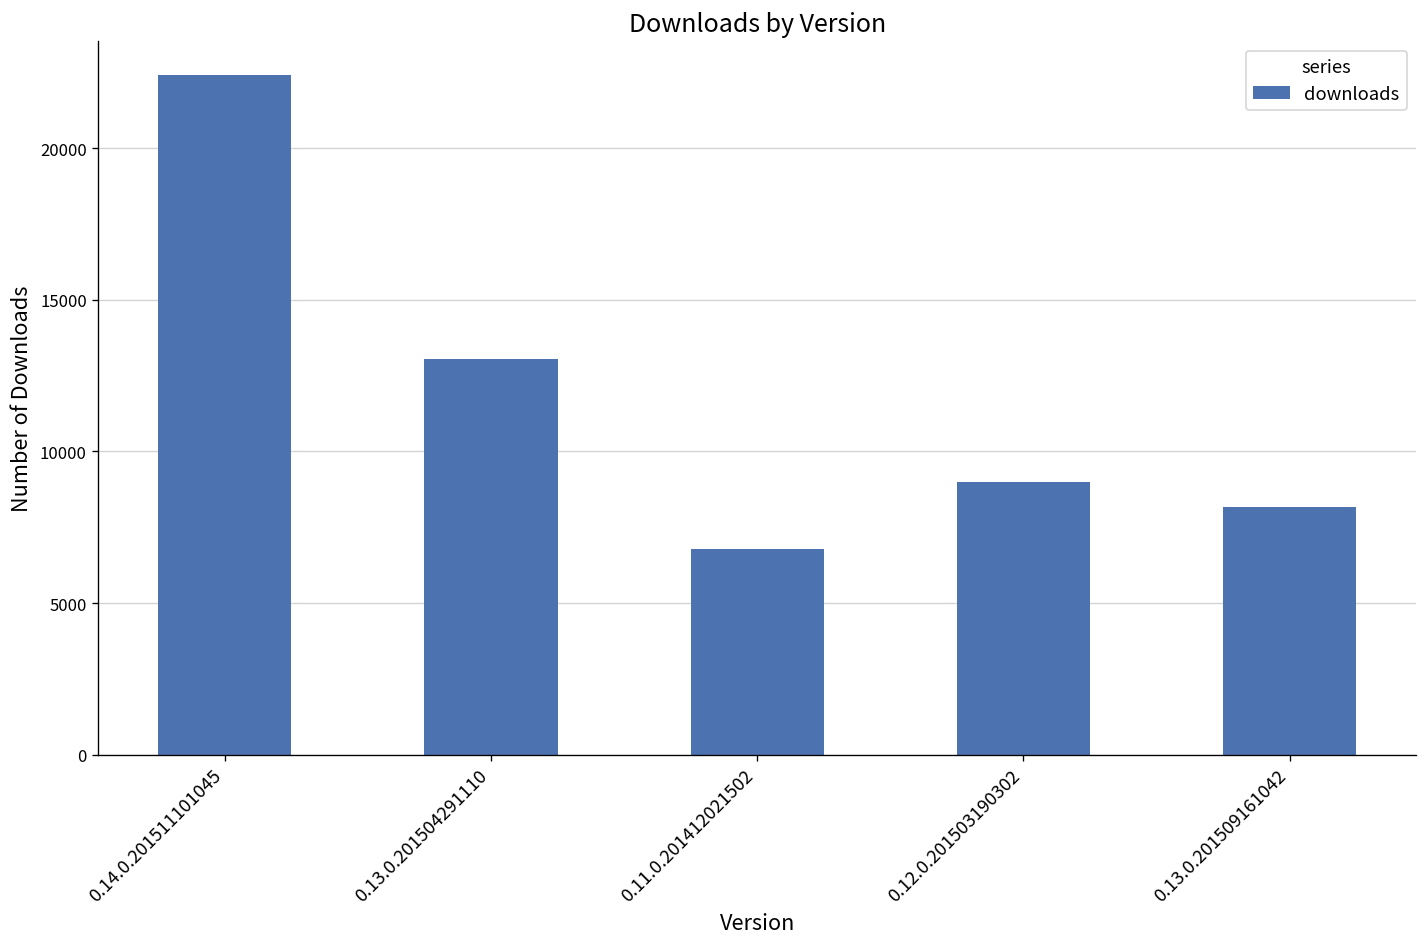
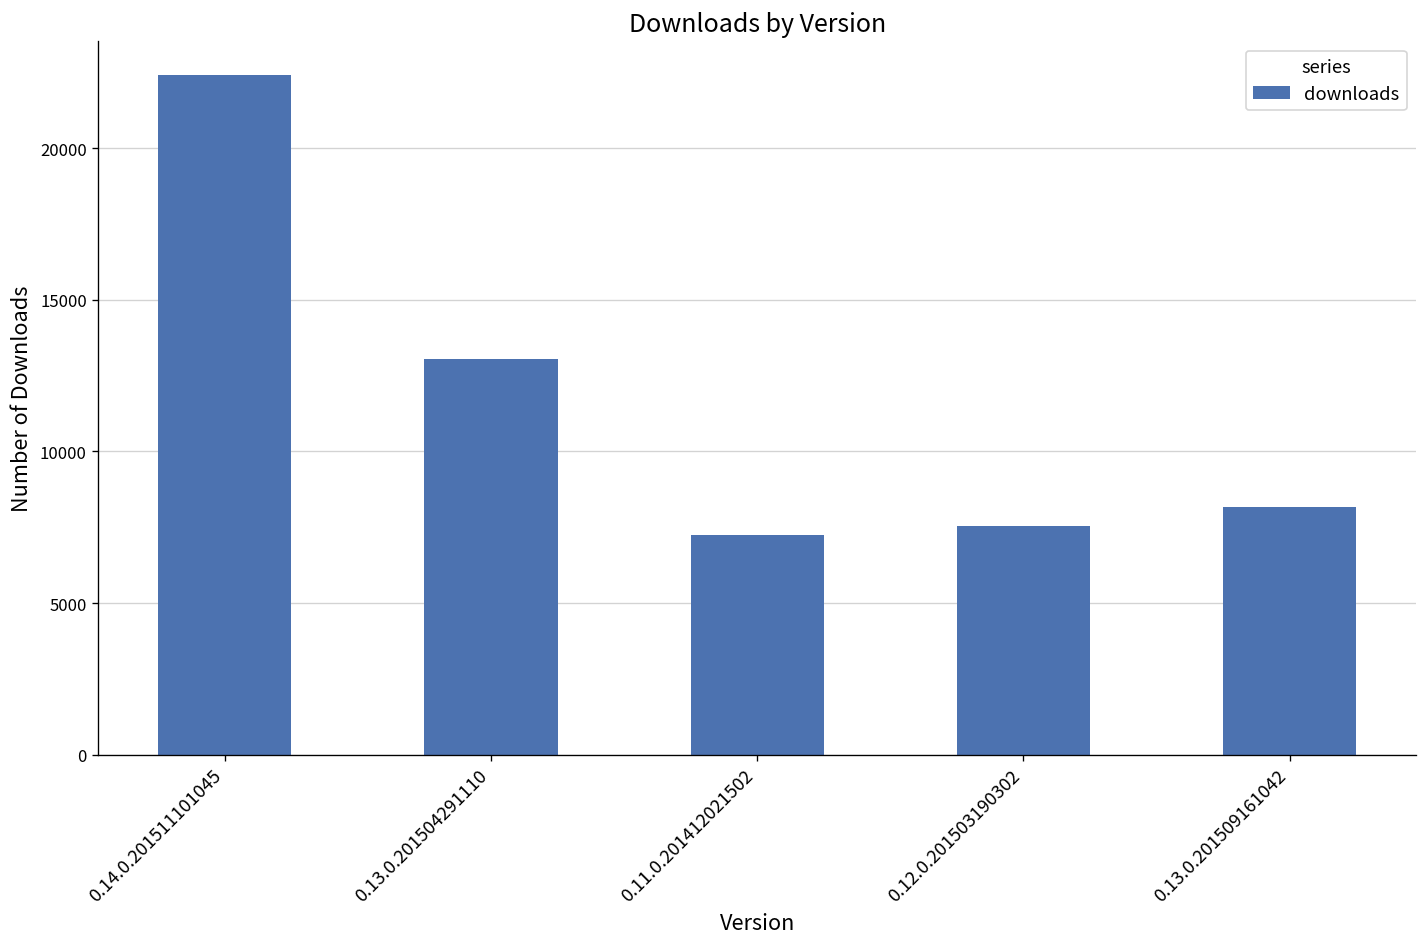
0.11.0.201412021502: 6800 -> 7200
0.12.0.201503190302: 9000 -> 7500
